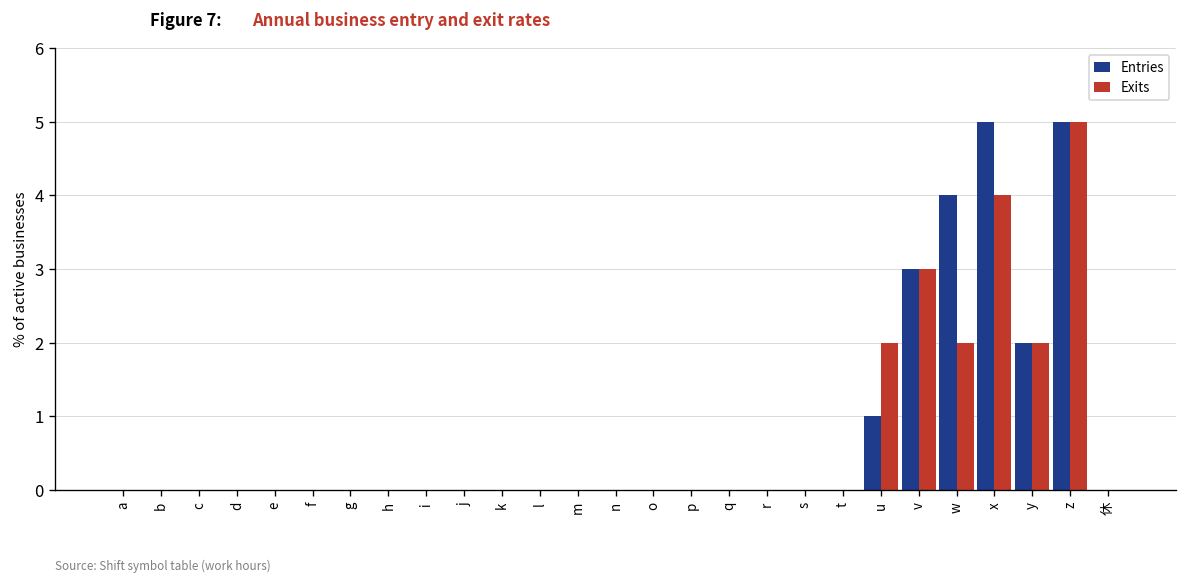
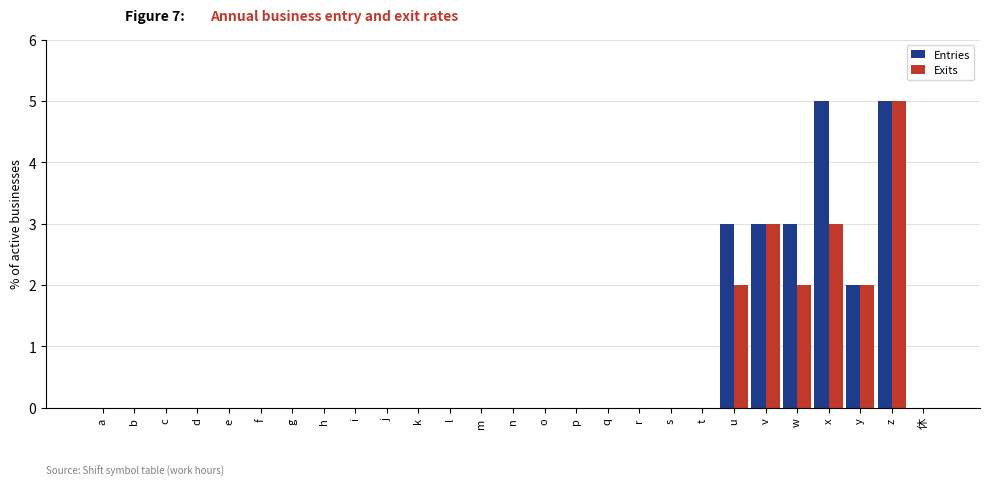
Entries, u: 1 -> 3
Entries, w: 4 -> 3
Exits, x: 4 -> 3
